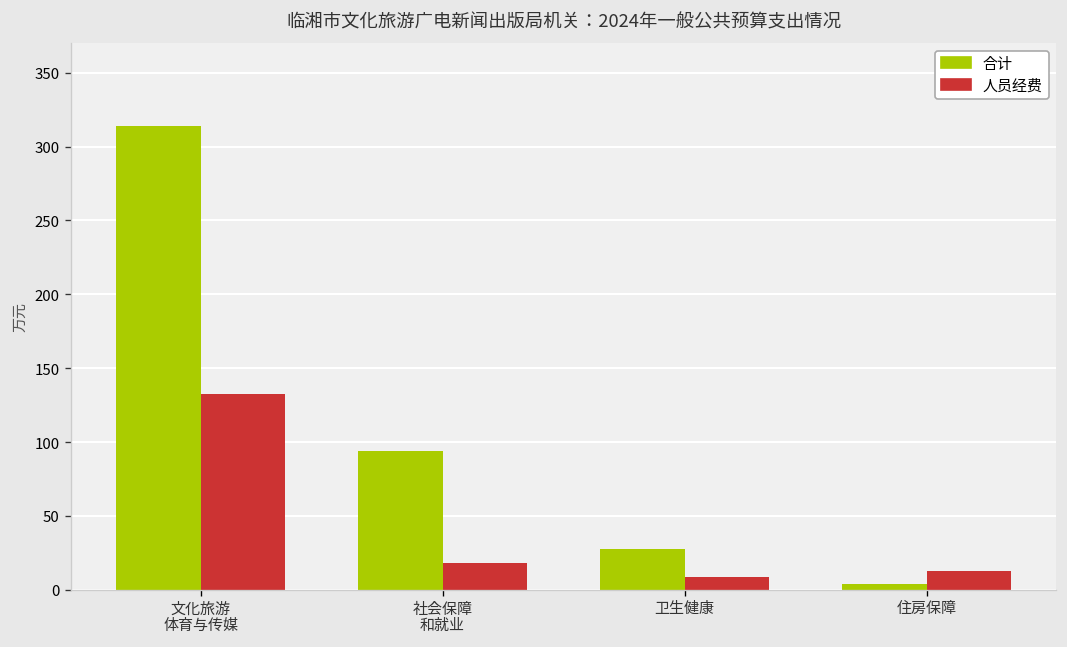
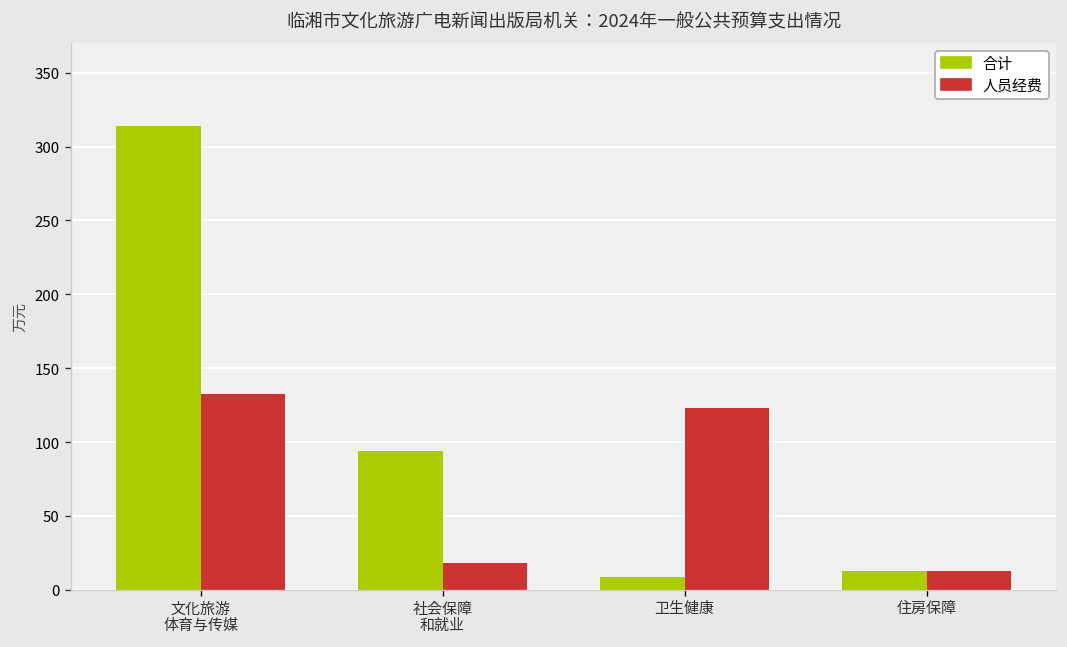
合计, 卫生健康: 28 -> 9
人员经费, 卫生健康: 9 -> 123
合计, 住房保障: 4 -> 13
